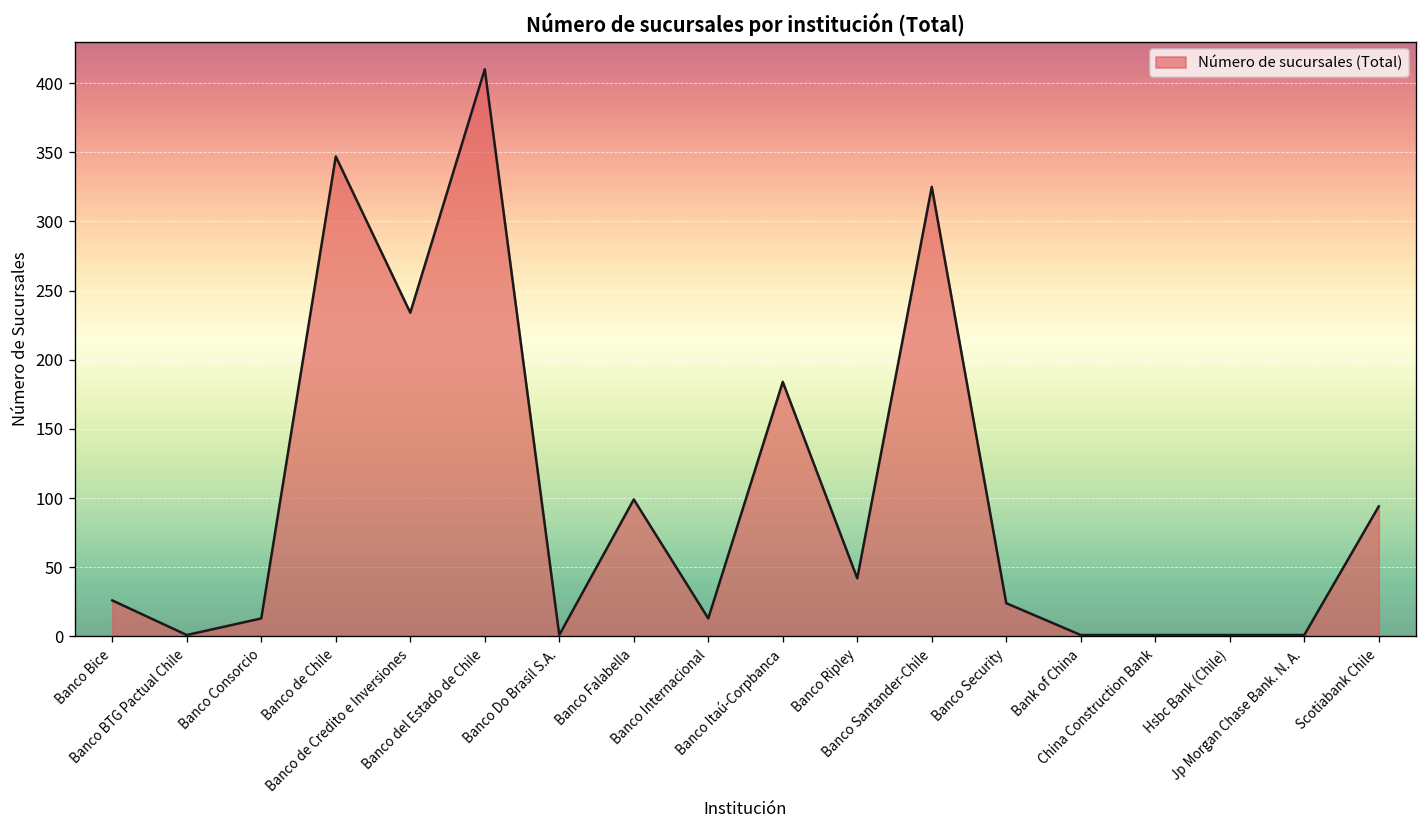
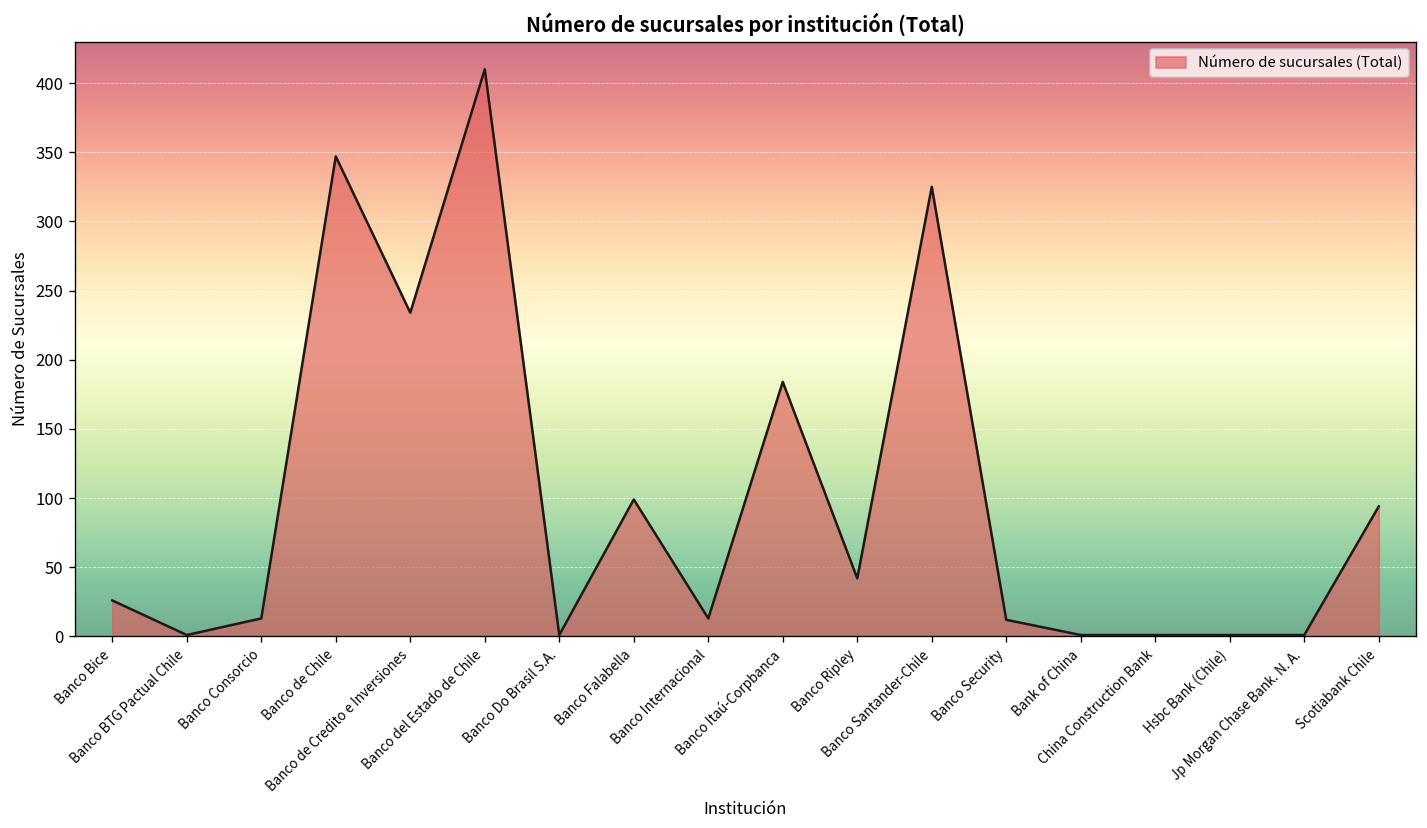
Banco Security: 24 -> 12
